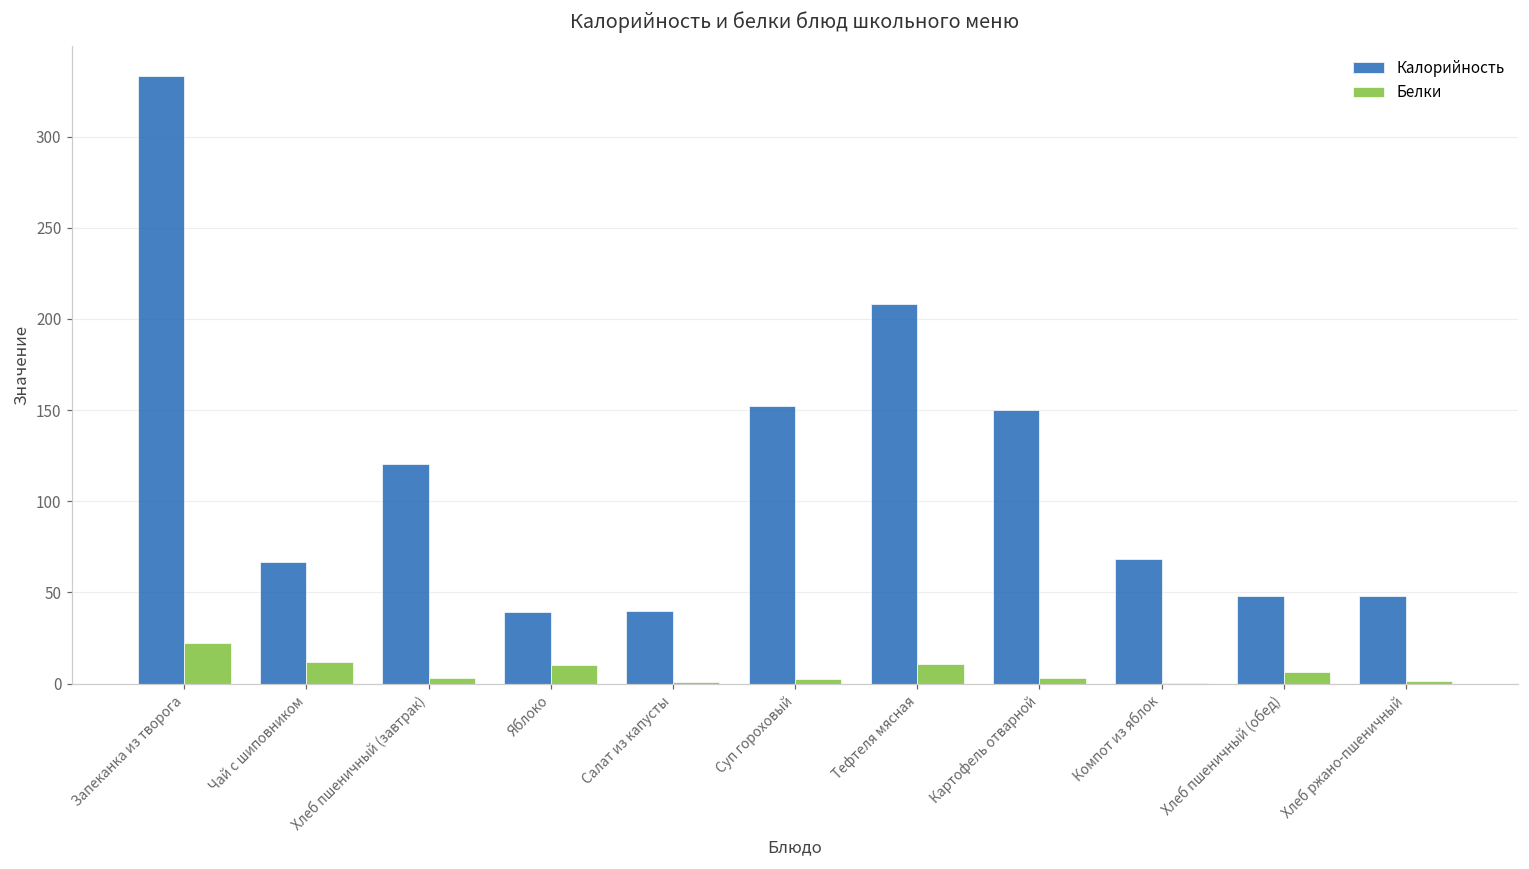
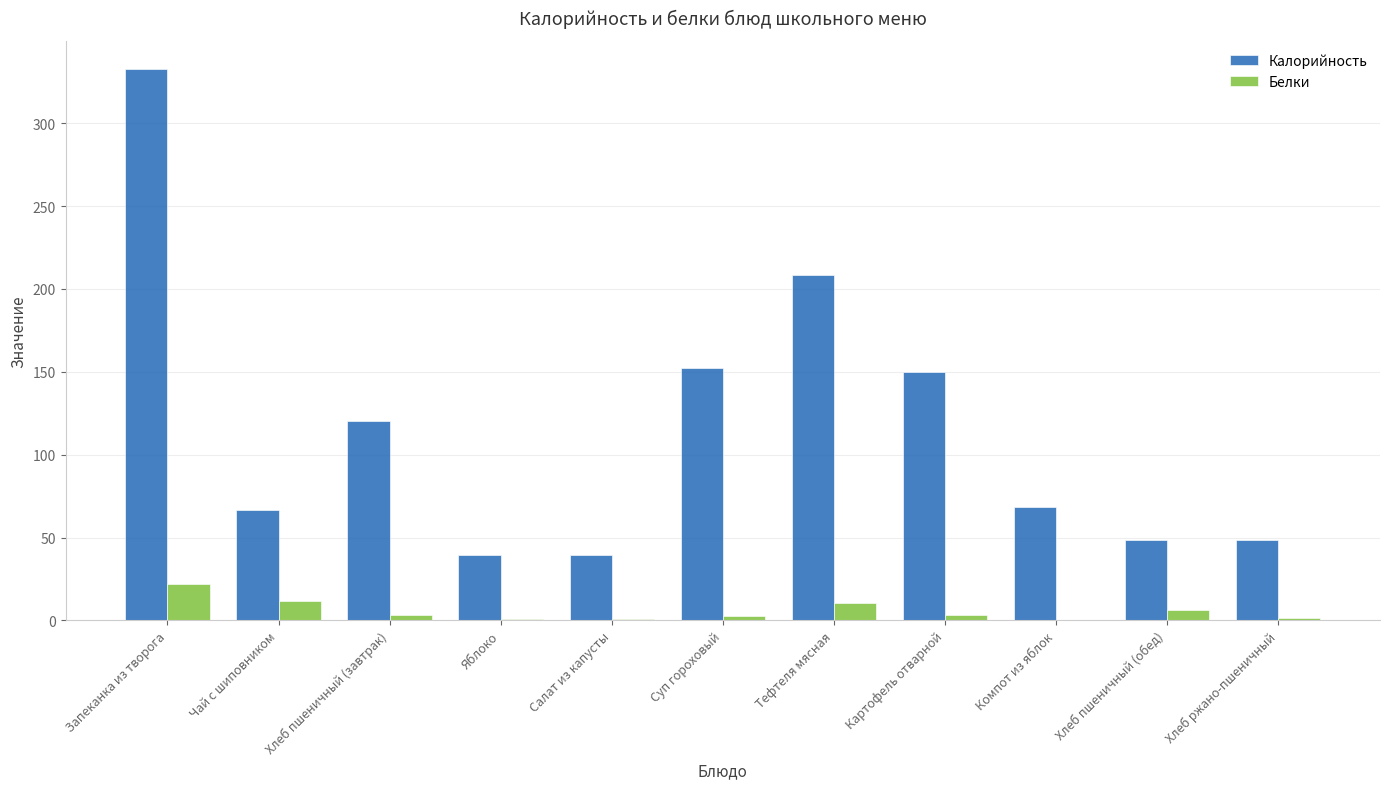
Белки, Яблоко: 10 -> 1
